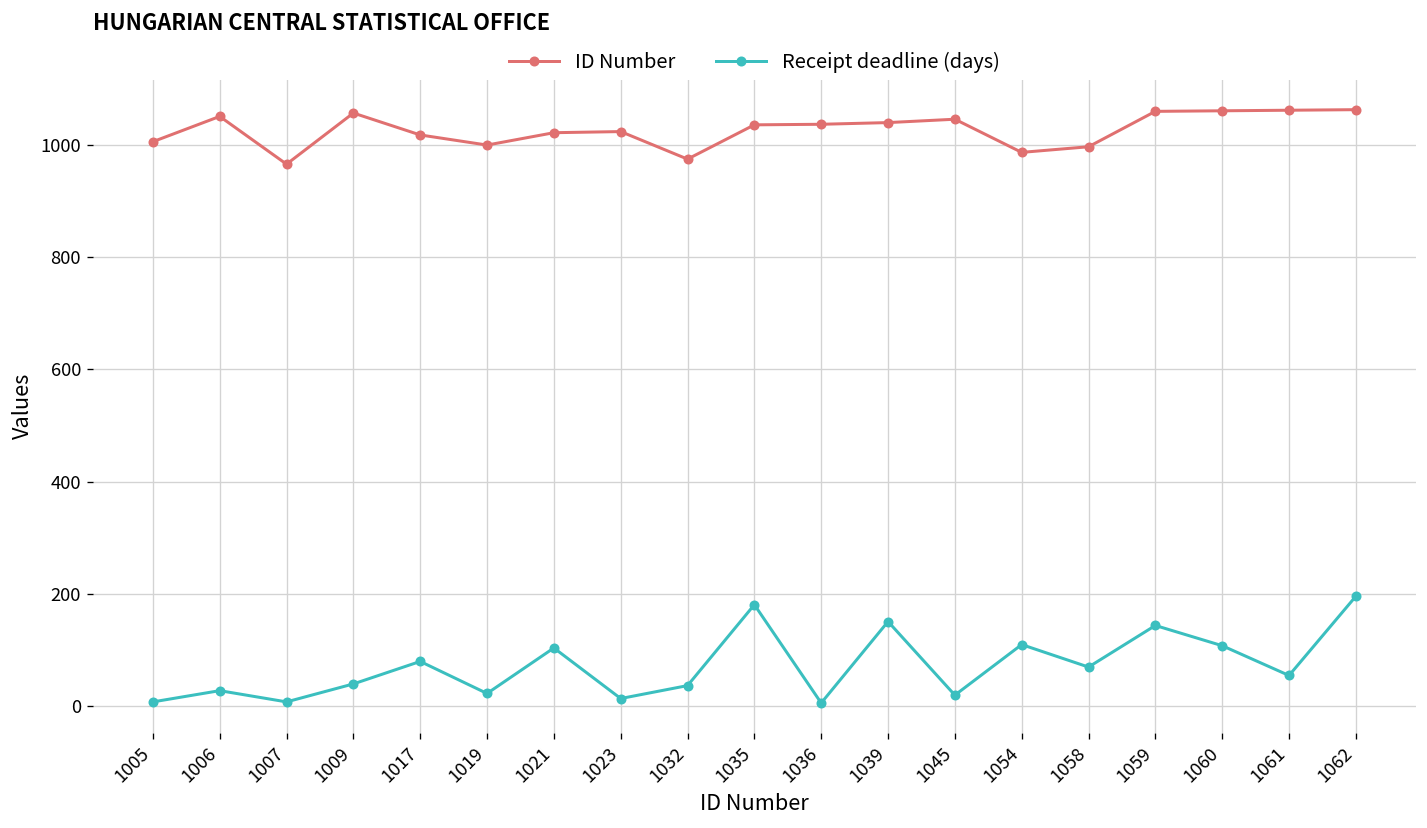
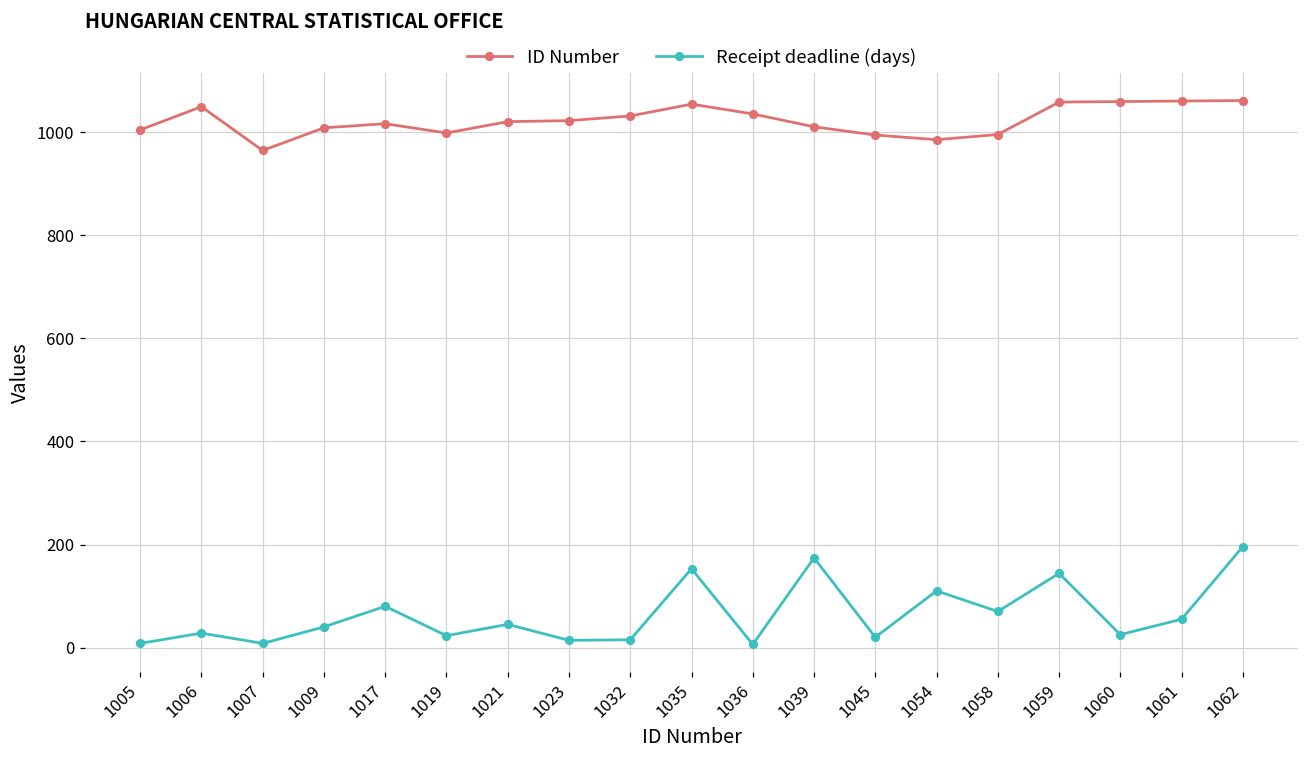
ID Number, 1009: 1060 -> 1010
Receipt deadline (days), 1021: 100 -> 50
ID Number, 1032: 970 -> 1030
Receipt deadline (days), 1032: 40 -> 20
ID Number, 1035: 1040 -> 1060
Receipt deadline (days), 1035: 180 -> 150
ID Number, 1039: 1040 -> 1010
Receipt deadline (days), 1039: 150 -> 170
ID Number, 1045: 1050 -> 1000
Receipt deadline (days), 1060: 110 -> 30
